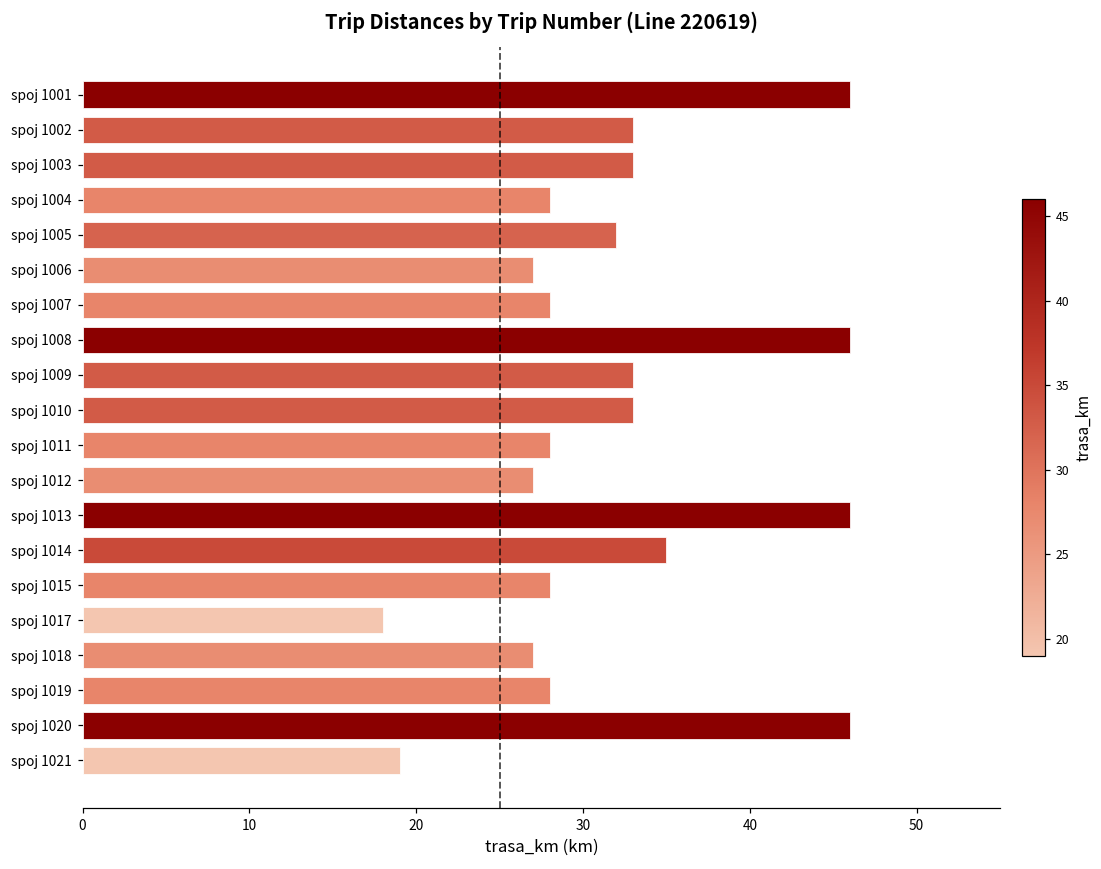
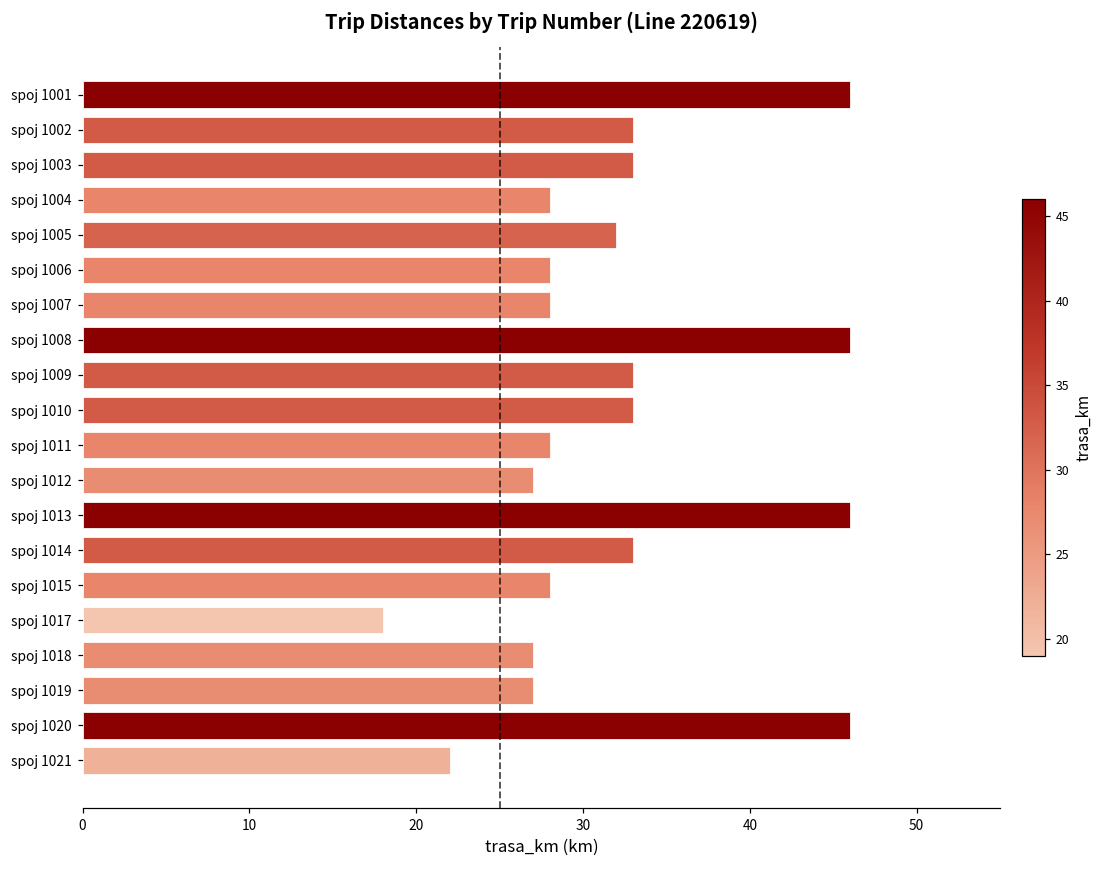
spoj 1006: 27 -> 28
spoj 1014: 35 -> 33
spoj 1019: 28 -> 27
spoj 1021: 19 -> 22
